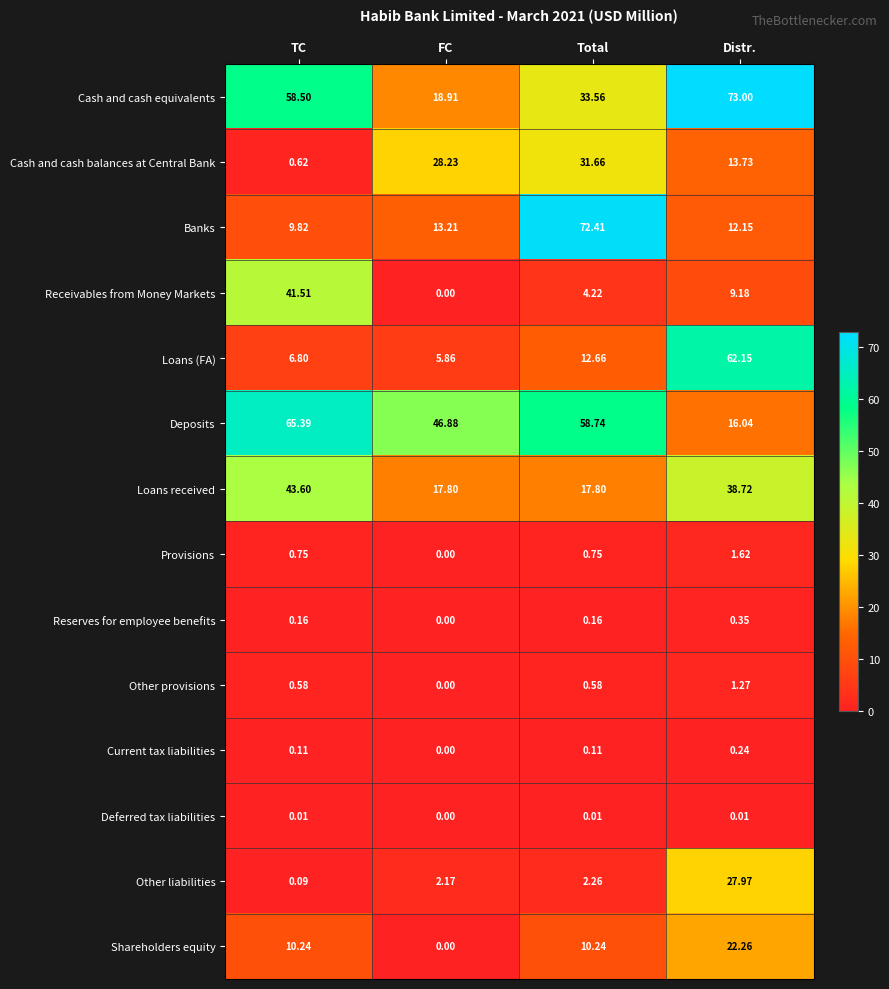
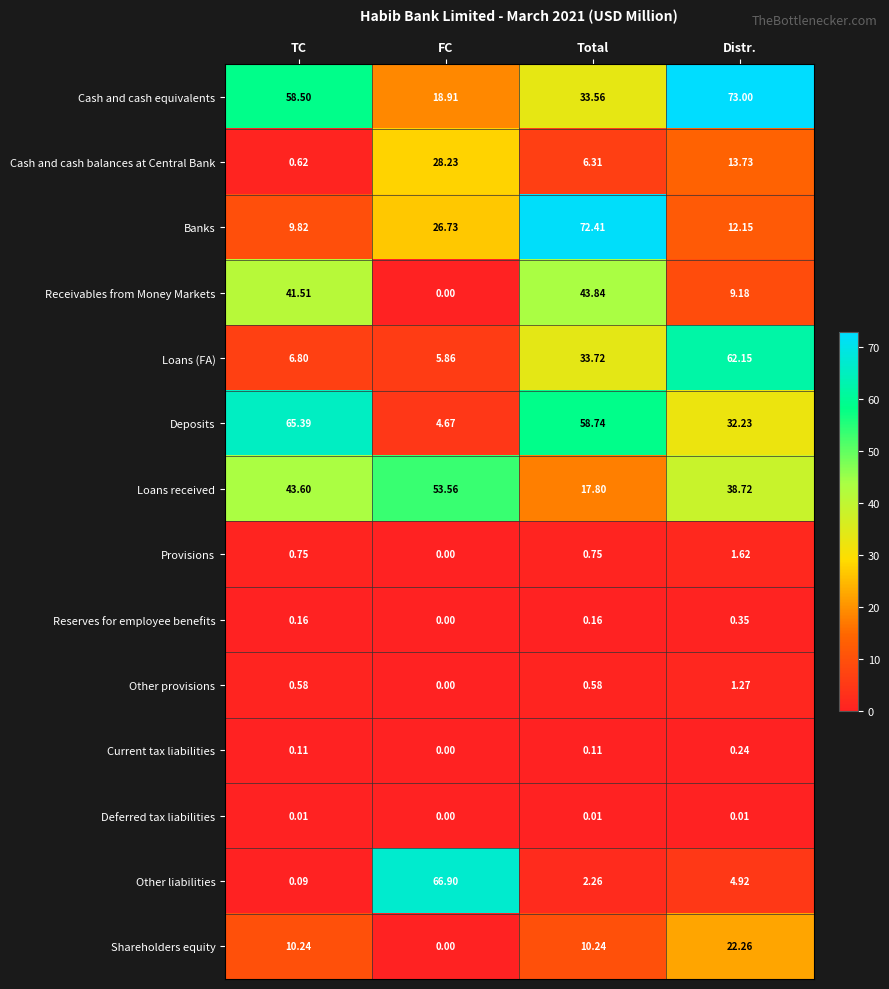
Cash and cash balances at Central Bank, Total: 31.66 -> 6.31
Banks, FC: 13.21 -> 26.73
Receivables from Money Markets, Total: 4.22 -> 43.84
Loans (FA), Total: 12.66 -> 33.72
Deposits, FC: 46.88 -> 4.67
Deposits, Distr.: 16.04 -> 32.23
Loans received, FC: 17.80 -> 53.56
Other liabilities, FC: 2.17 -> 66.90
Other liabilities, Distr.: 27.97 -> 4.92
